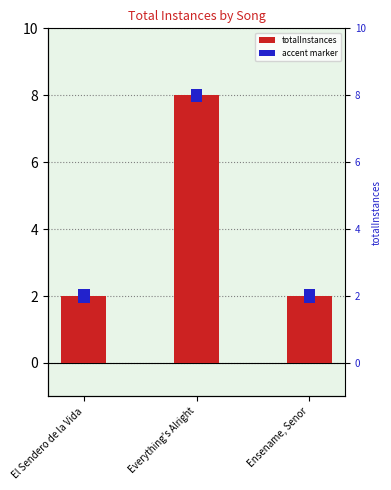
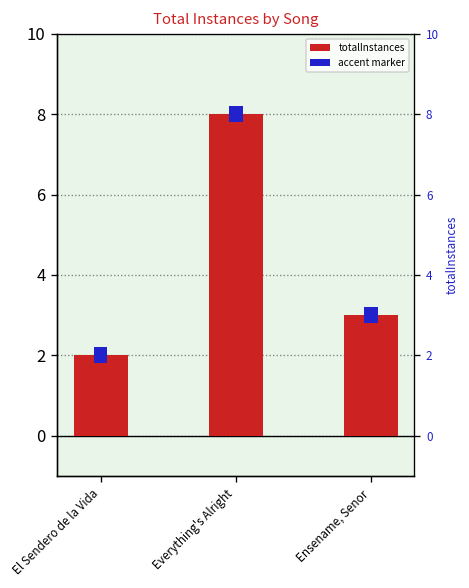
totalInstances, Ensename, Senor: 2 -> 3
